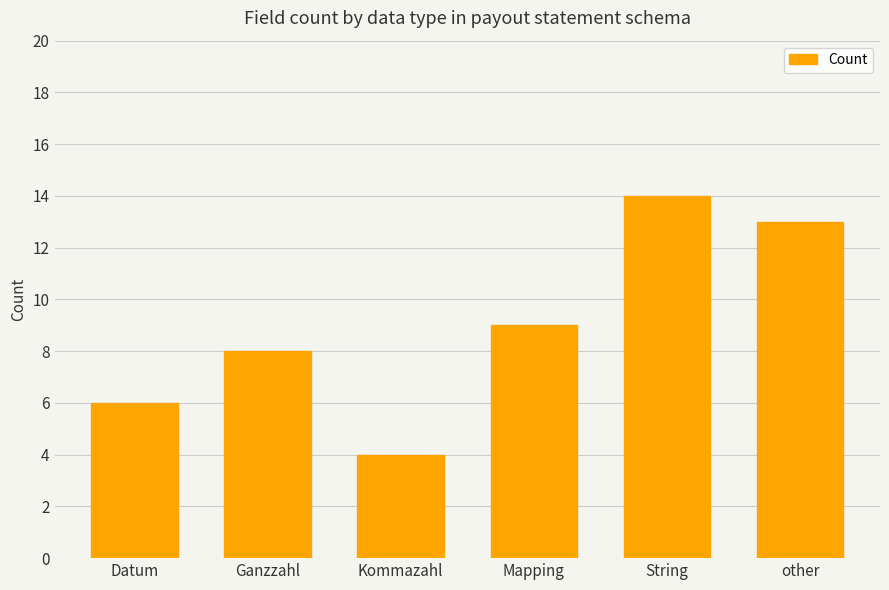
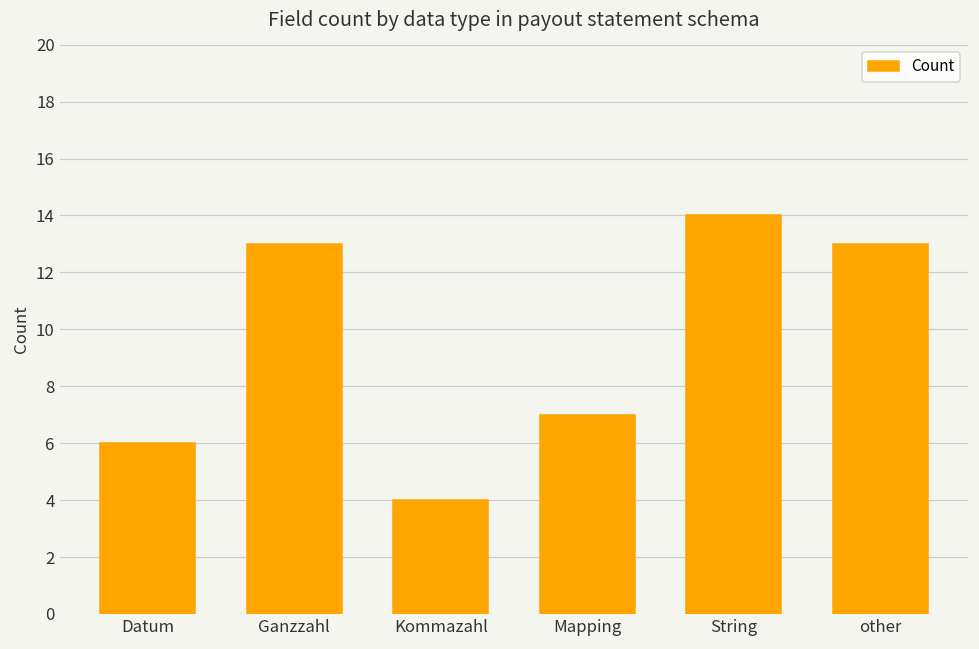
Ganzzahl: 8 -> 13
Mapping: 9 -> 7
